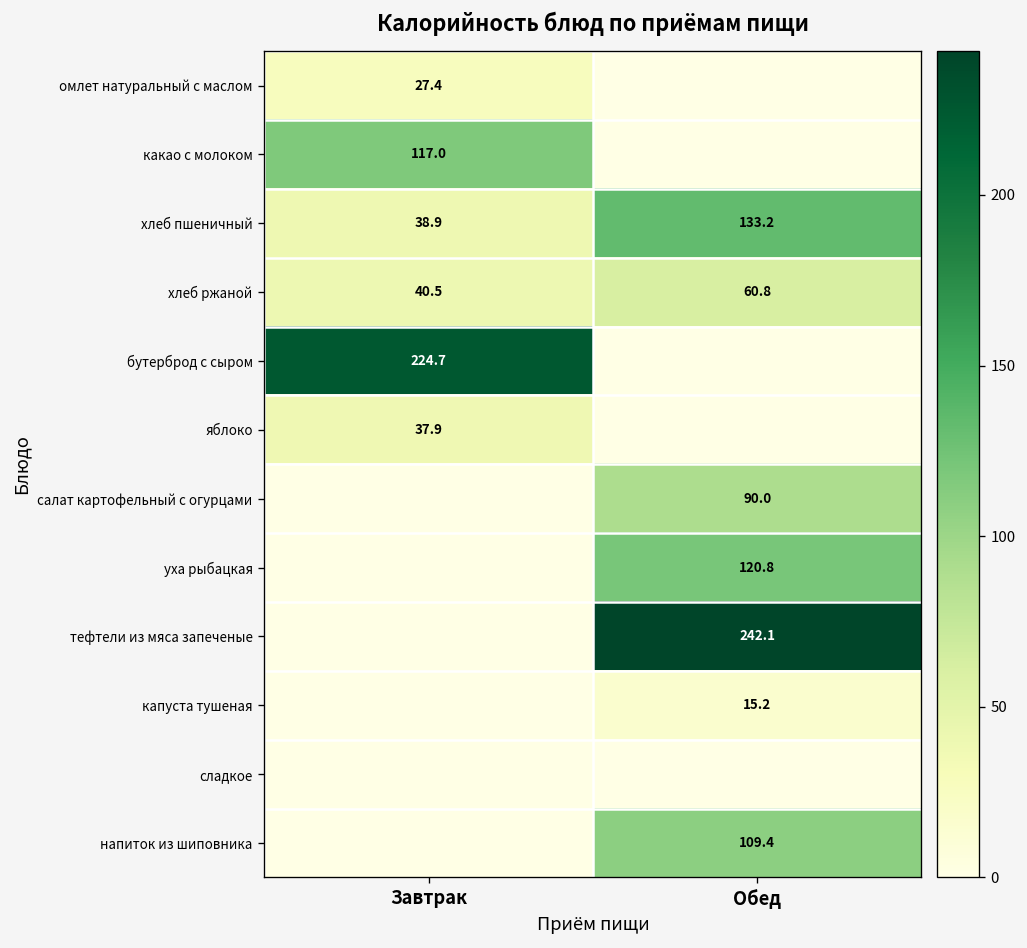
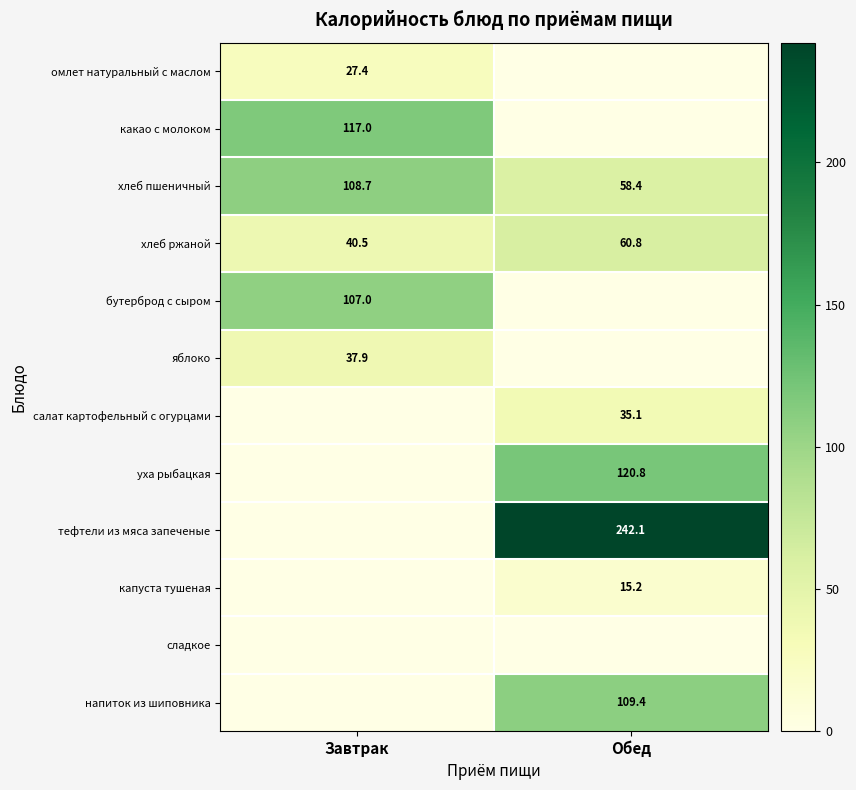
хлеб пшеничный, Завтрак: 38.9 -> 108.7
хлеб пшеничный, Обед: 133.2 -> 58.4
бутерброд с сыром, Завтрак: 224.7 -> 107.0
салат картофельный с огурцами, Обед: 90.0 -> 35.1
